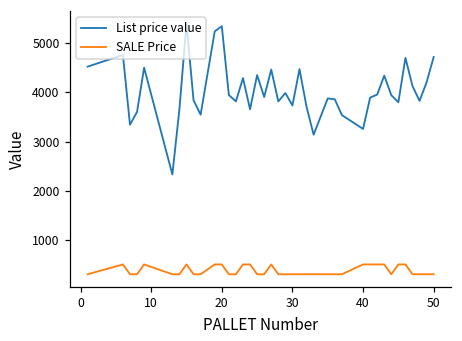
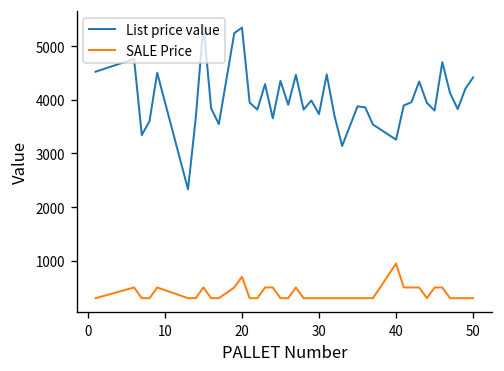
SALE Price, 20: 500 -> 700
SALE Price, 40: 500 -> 900
List price value, 50: 4700 -> 4400
